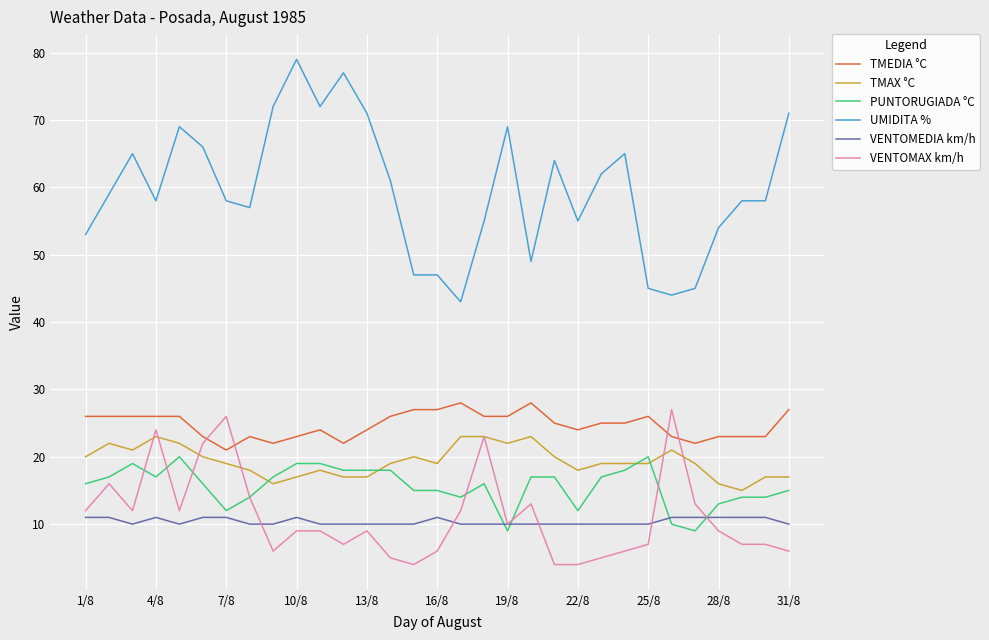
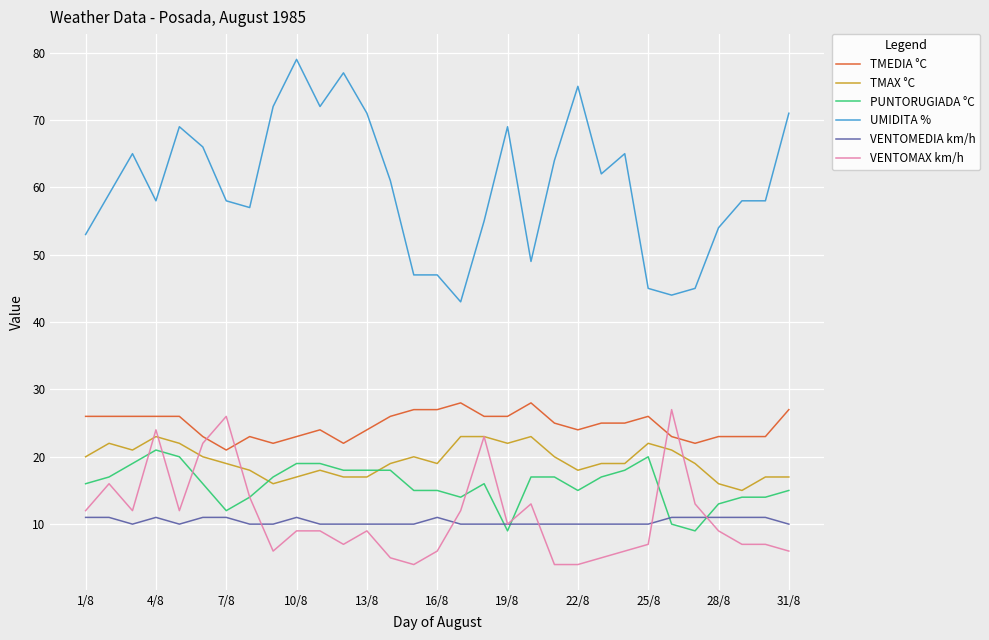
PUNTORUGIADA °C, 4/8: 17 -> 21
PUNTORUGIADA °C, 22/8: 12 -> 15
UMIDITA %, 22/8: 55 -> 75
TMAX °C, 25/8: 19 -> 22
